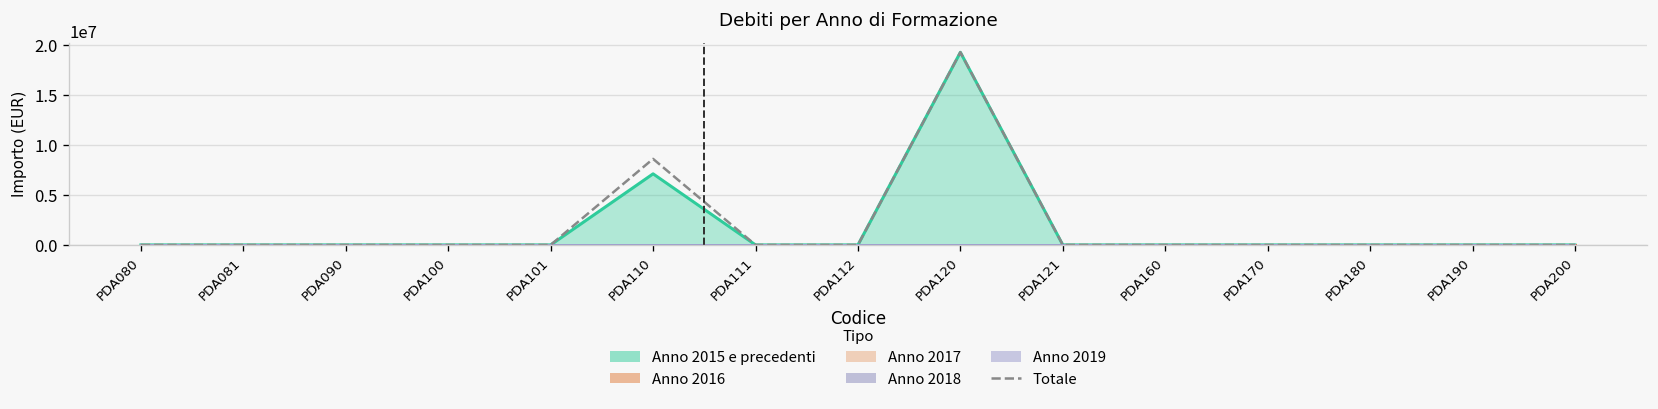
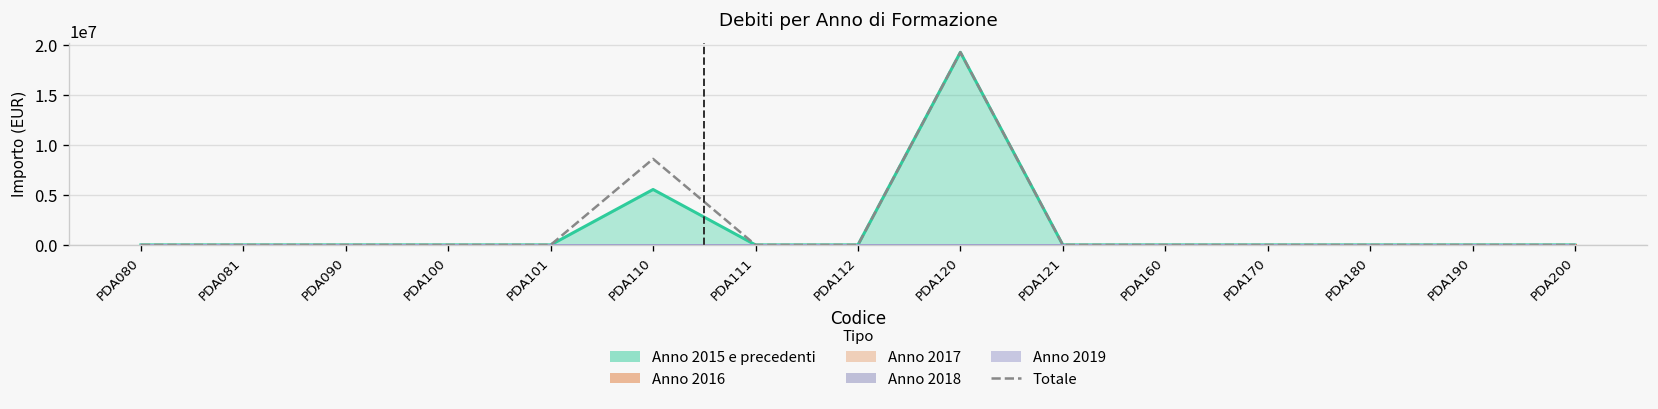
Anno 2015 e precedenti, PDA110: 7000000 -> 6000000
